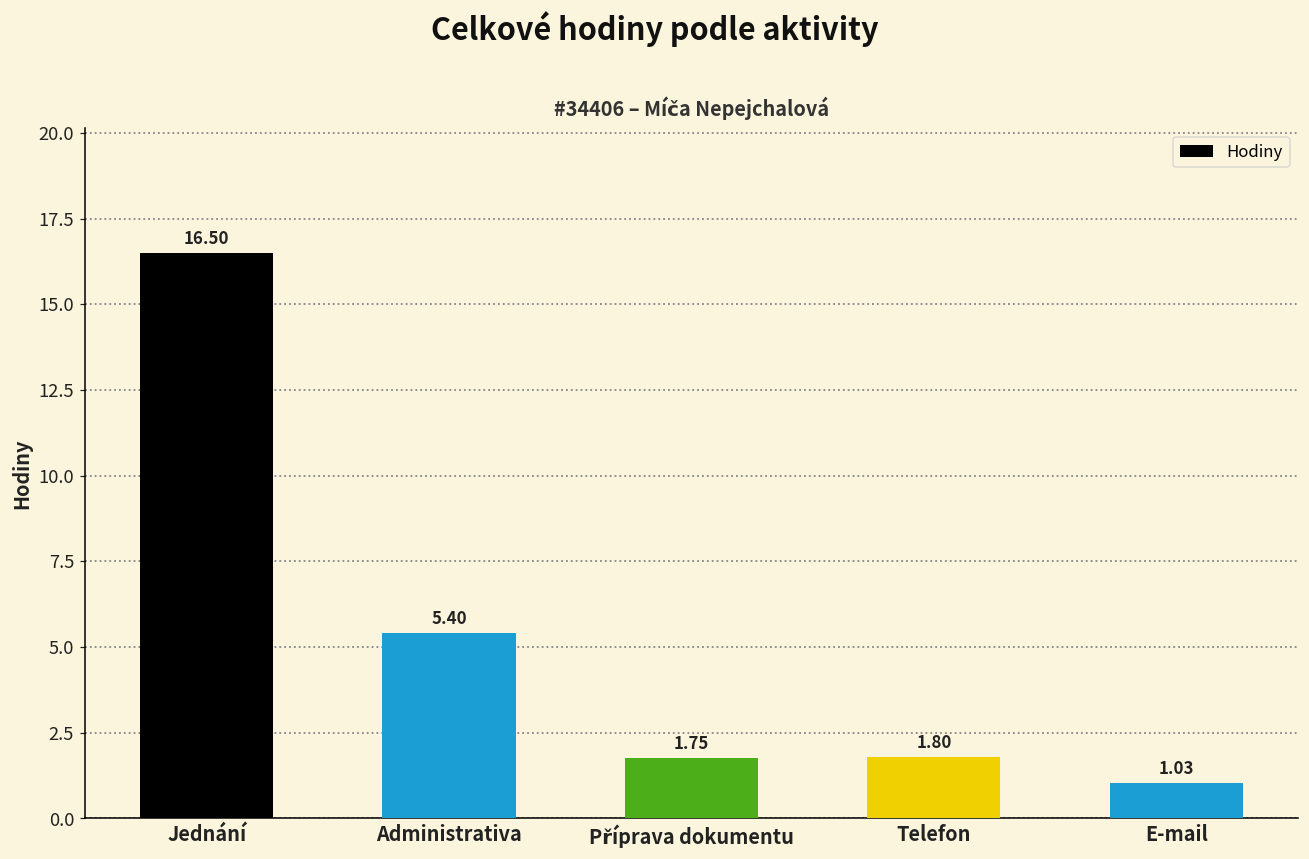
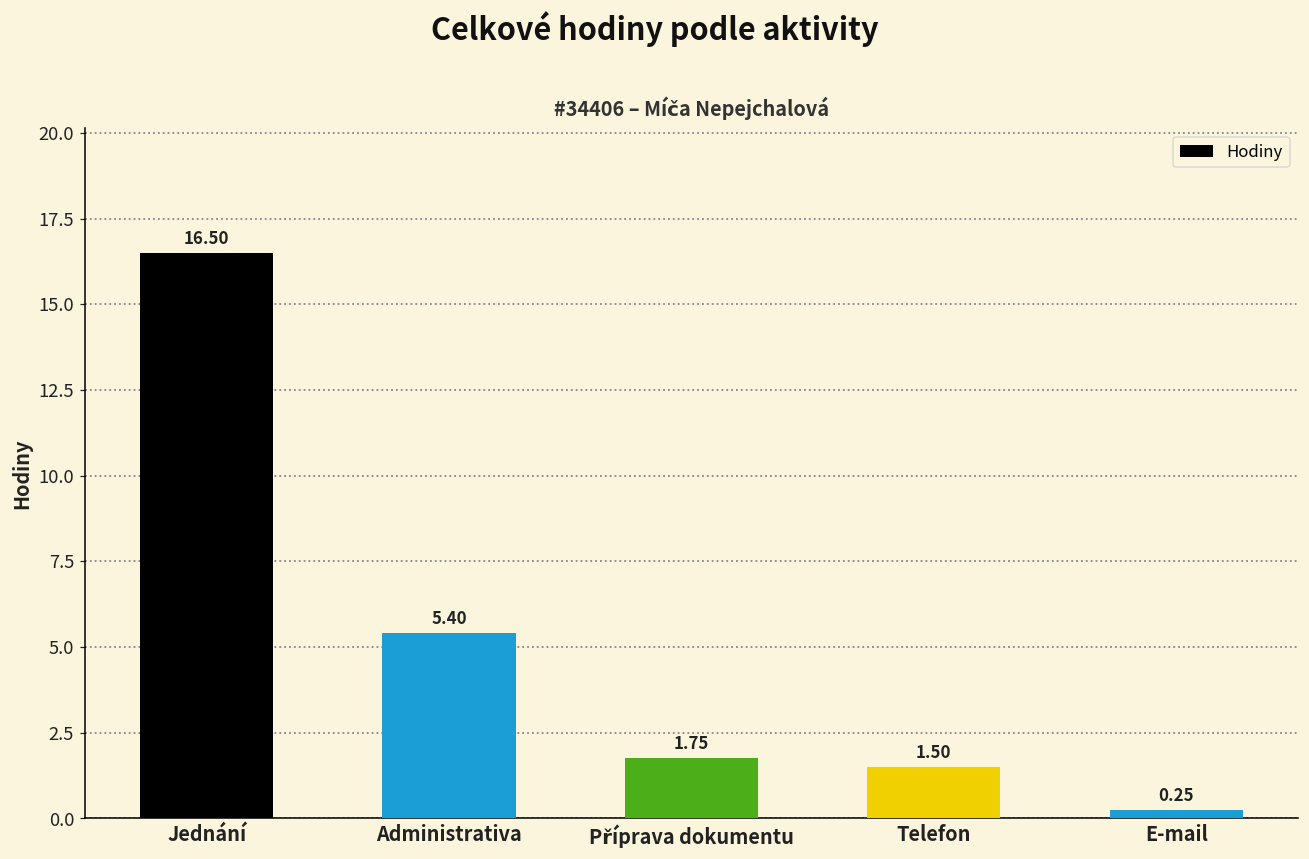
Telefon: 1.80 -> 1.50
E-mail: 1.03 -> 0.25
